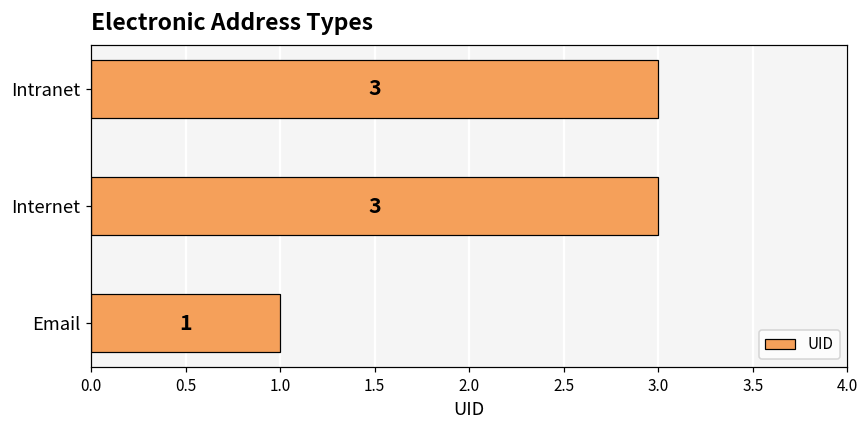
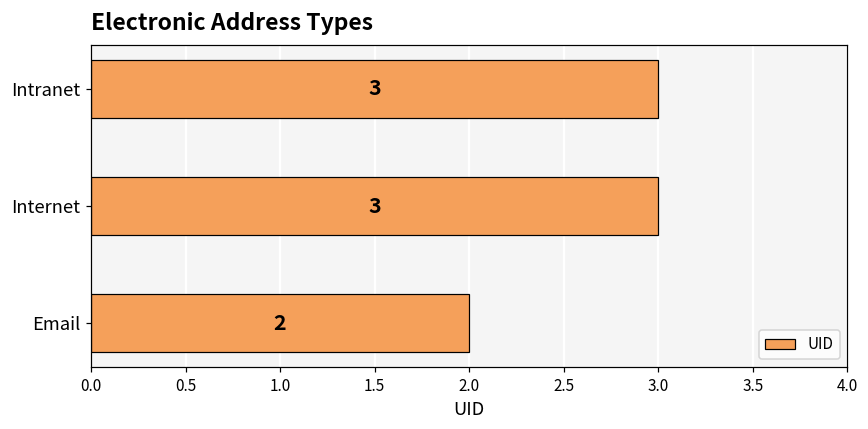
Email: 1 -> 2
